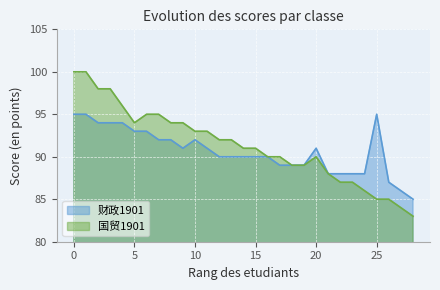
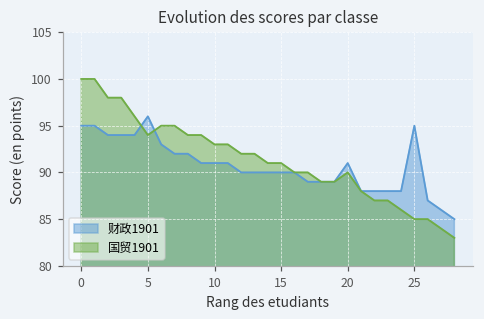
财政1901, 5: 93 -> 96
财政1901, 10: 92 -> 91
